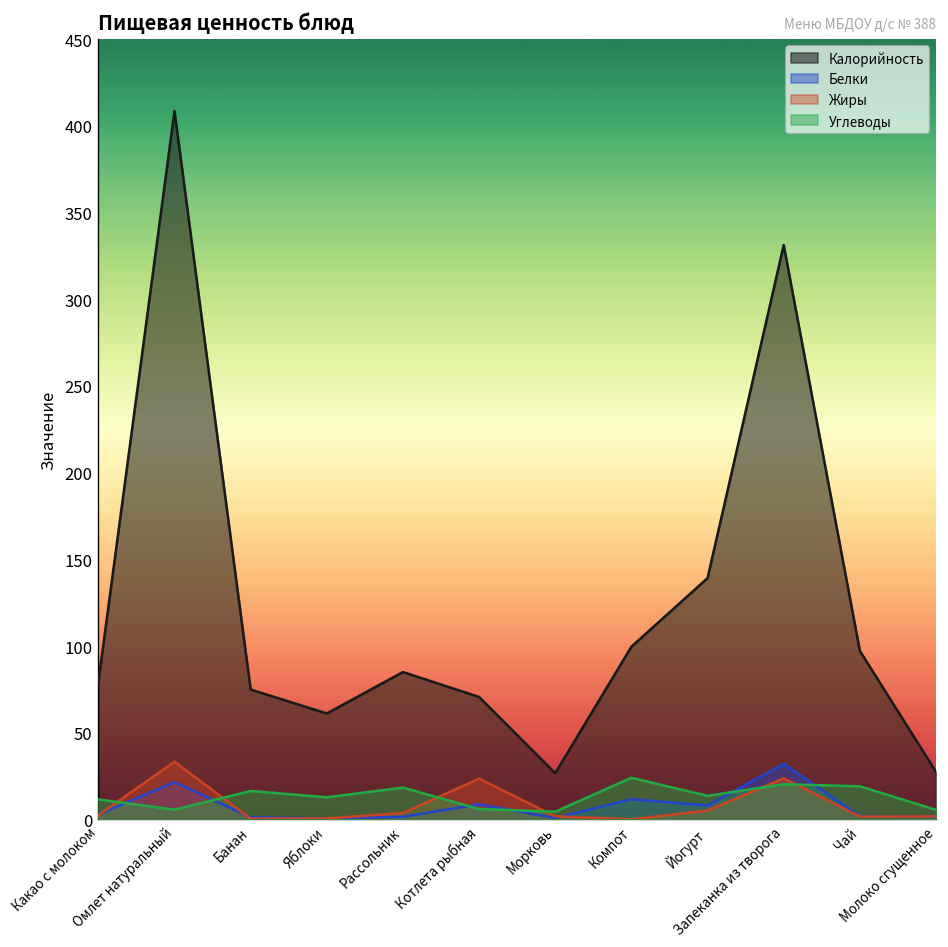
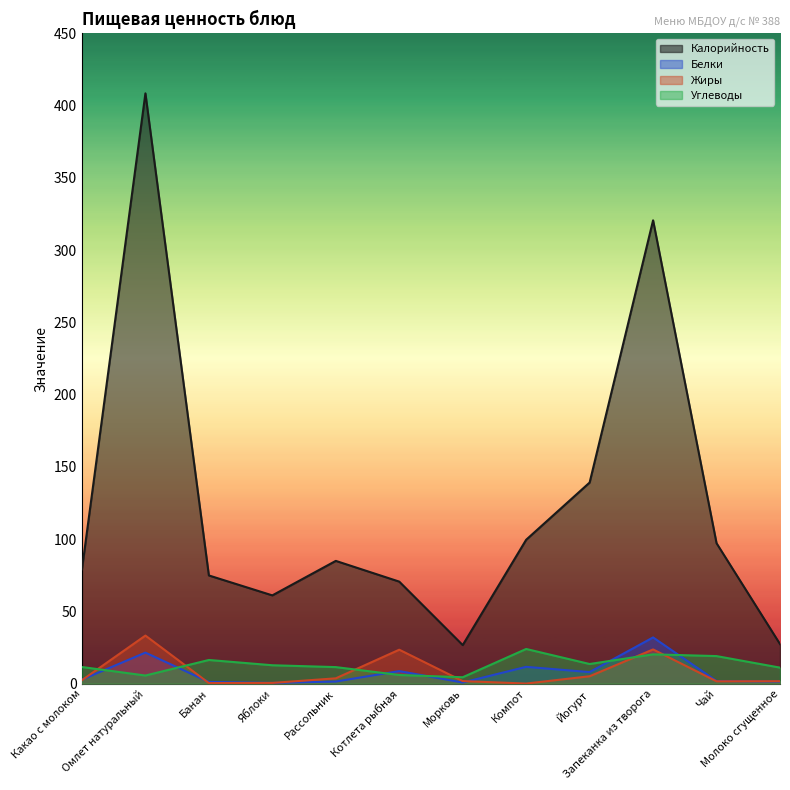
Углеводы, Рассольник: 18 -> 11
Калорийность, Запеканка из творога: 331 -> 321
Углеводы, Молоко сгущенное: 6 -> 11
